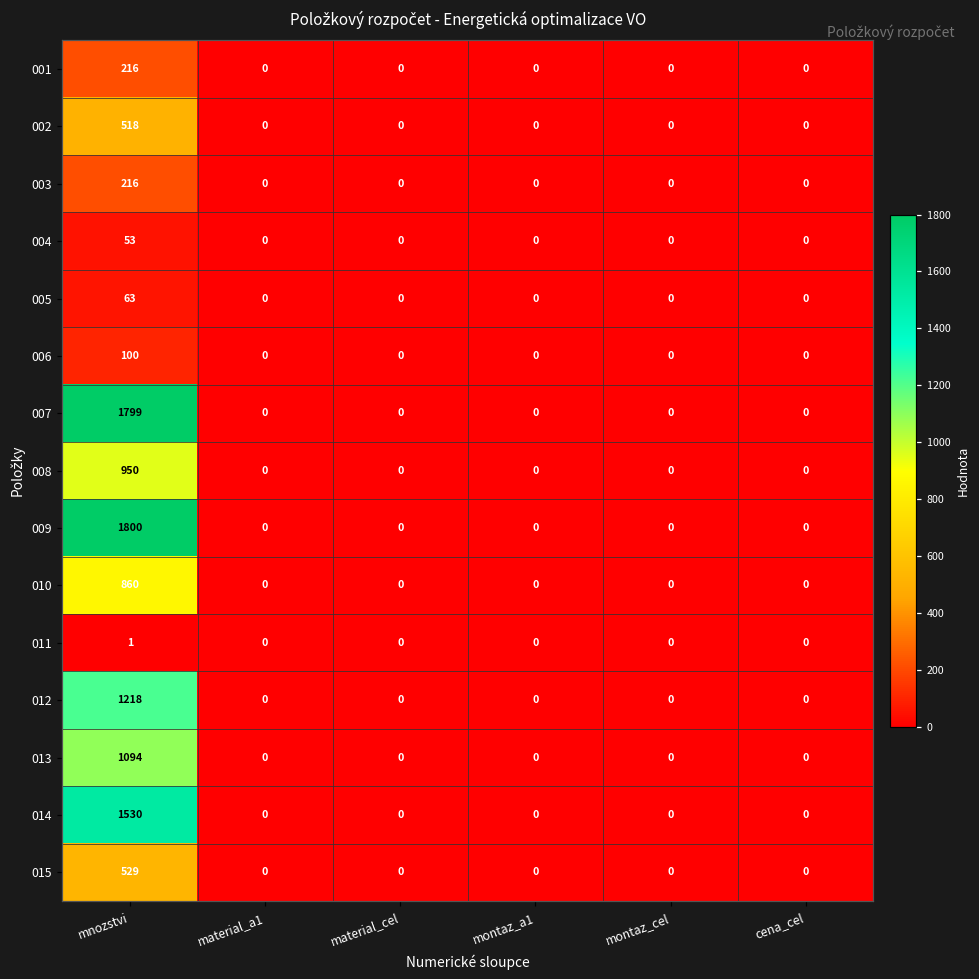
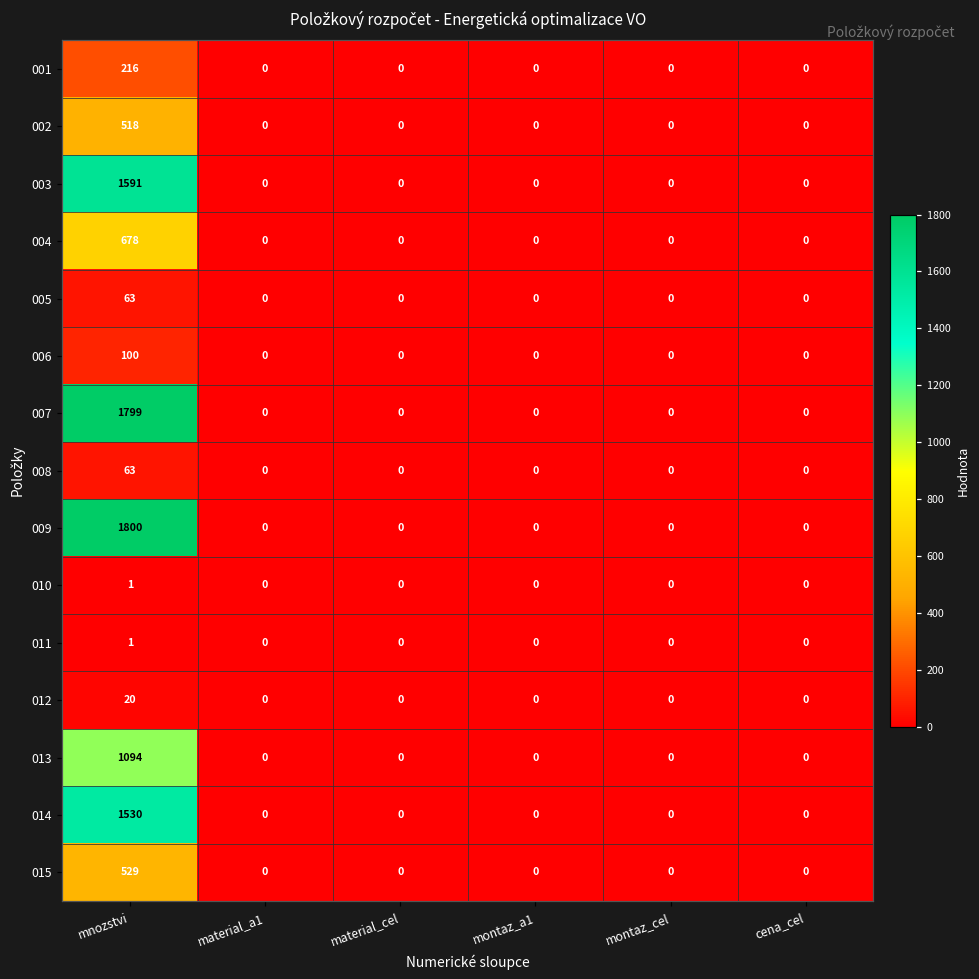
003, mnozstvi: 216 -> 1591
004, mnozstvi: 53 -> 678
008, mnozstvi: 950 -> 63
010, mnozstvi: 860 -> 1
012, mnozstvi: 1218 -> 20
